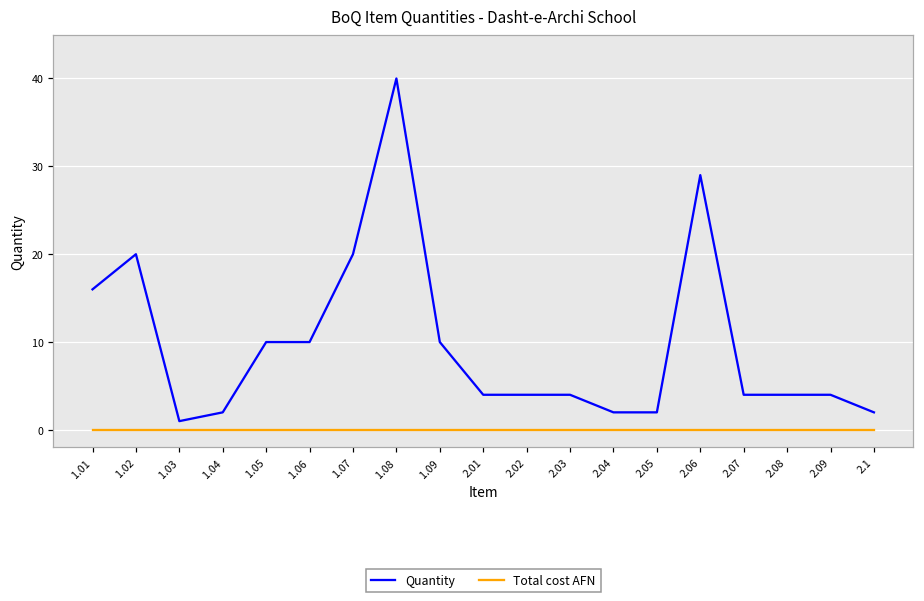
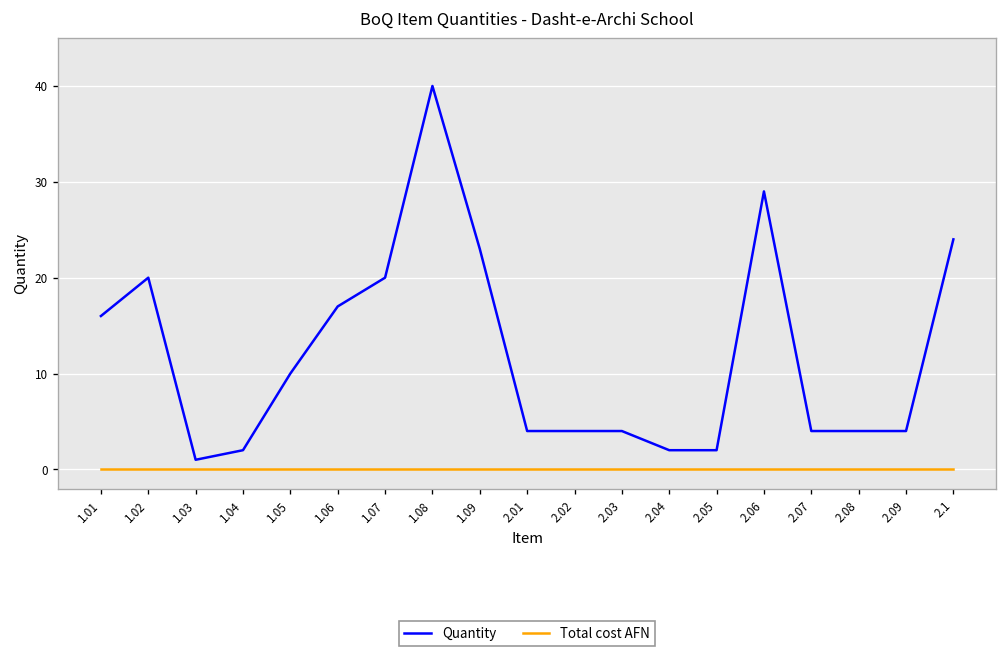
Quantity, 1.06: 10 -> 17
Quantity, 1.09: 10 -> 23
Quantity, 2.1: 2 -> 24
